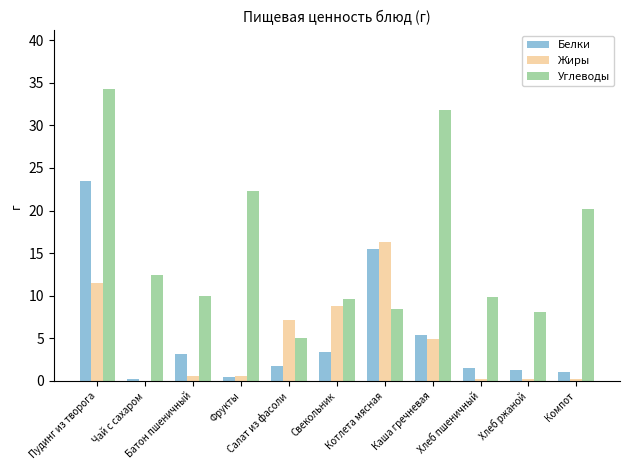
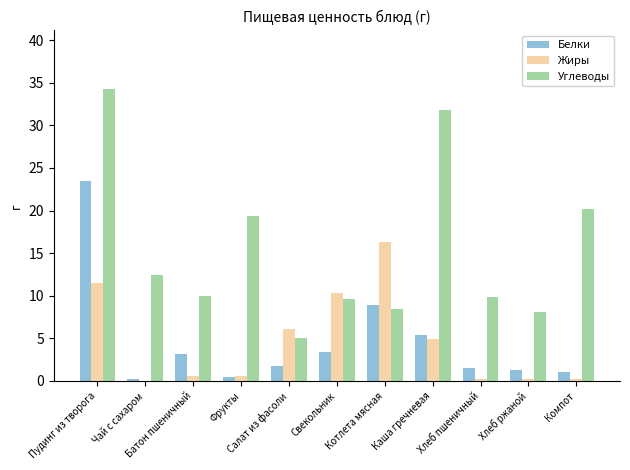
Углеводы, Фрукты: 22 -> 19
Жиры, Салат из фасоли: 7 -> 6
Жиры, Свекольник: 9 -> 10
Белки, Котлета мясная: 16 -> 9
